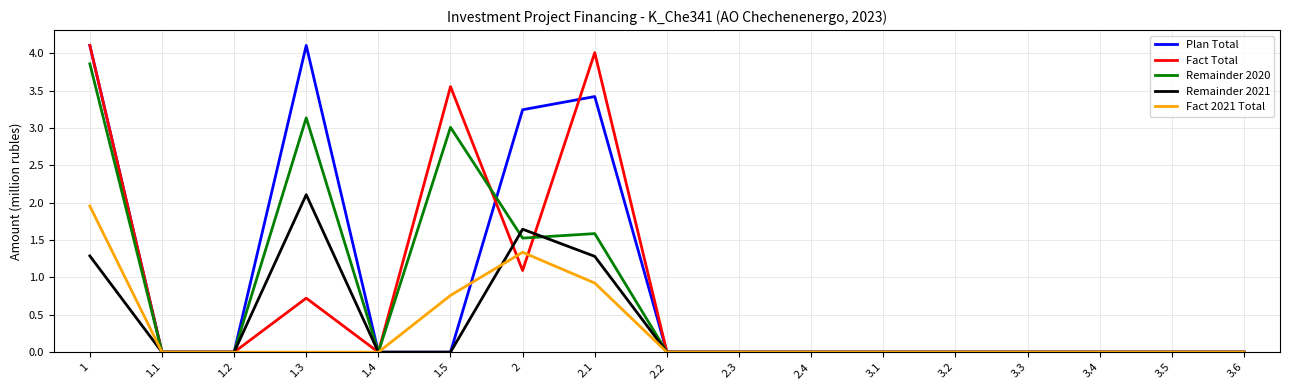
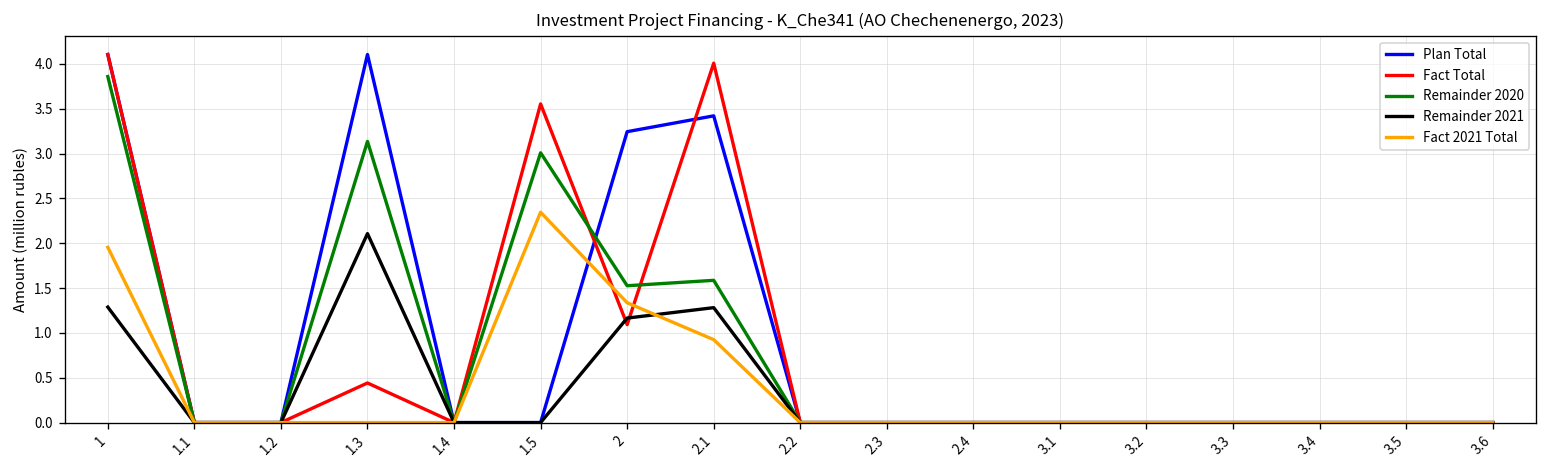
Fact Total, 1.3: 0.7 -> 0.4
Fact 2021 Total, 1.5: 0.8 -> 2.3
Remainder 2021, 2: 1.6 -> 1.2
